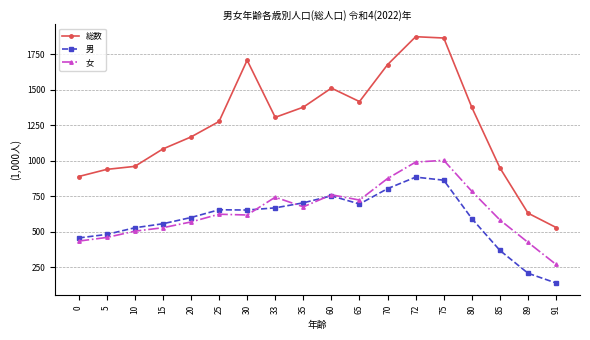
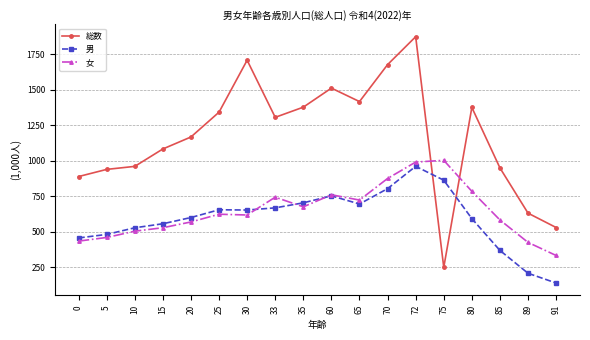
総数, 25: 1280 -> 1340
男, 72: 880 -> 960
総数, 75: 1870 -> 250
女, 91: 270 -> 330
